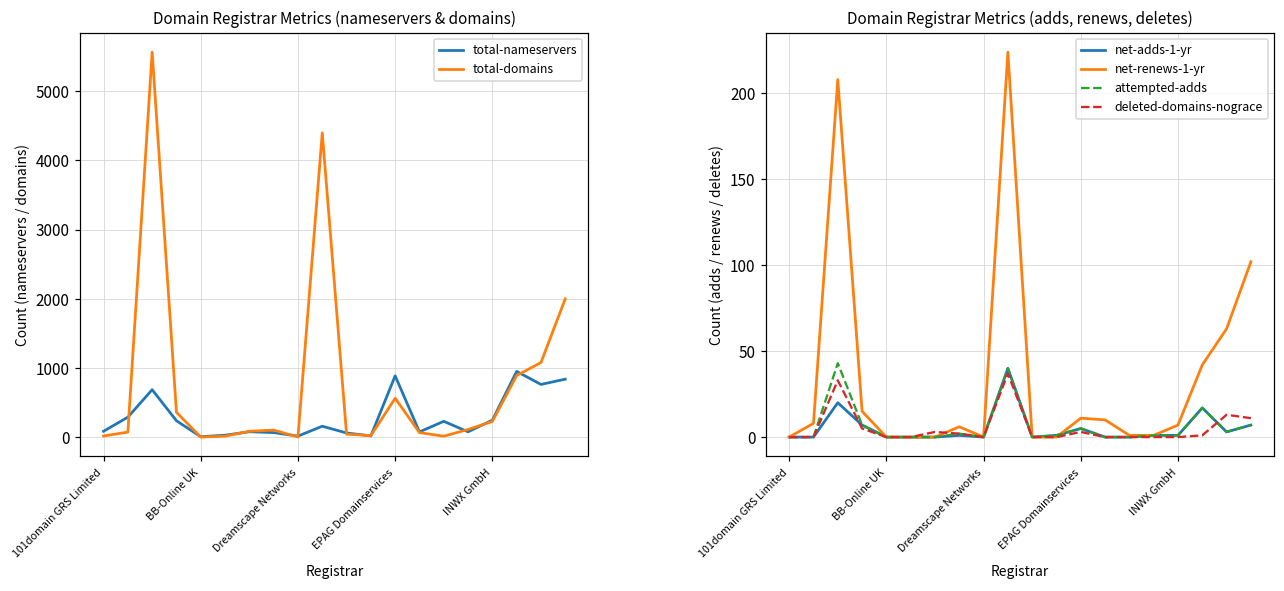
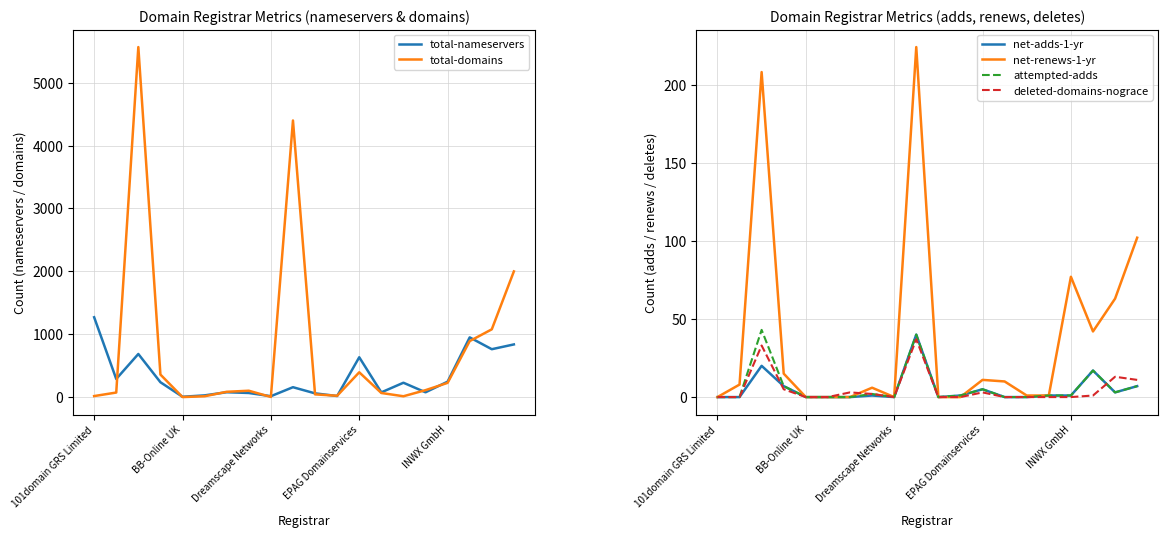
Domain Registrar Metrics (nameservers & domains), total-nameservers, 101domain GRS Limited: 100 -> 1300
Domain Registrar Metrics (nameservers & domains), total-nameservers, EPAG Domainservices: 900 -> 600
Domain Registrar Metrics (nameservers & domains), total-domains, EPAG Domainservices: 600 -> 400
Domain Registrar Metrics (adds, renews, deletes), net-renews-1-yr, INWX GmbH: 7 -> 77
